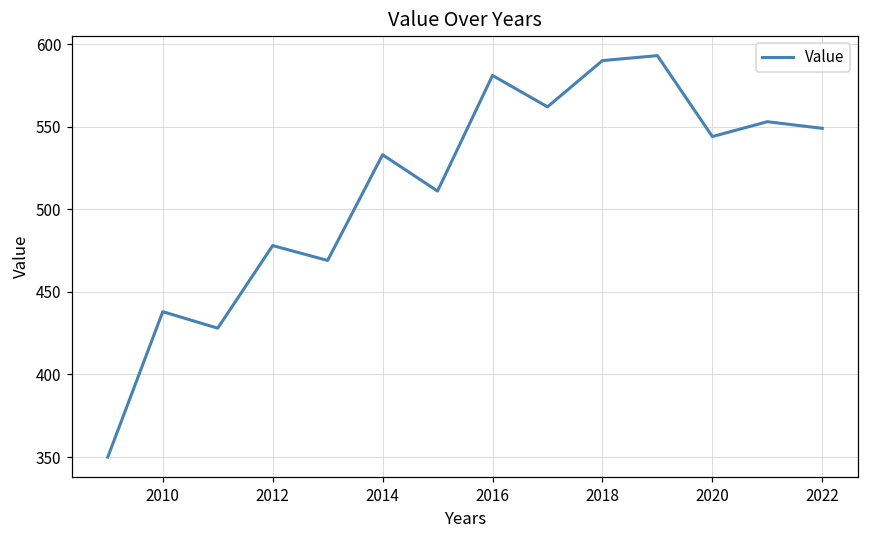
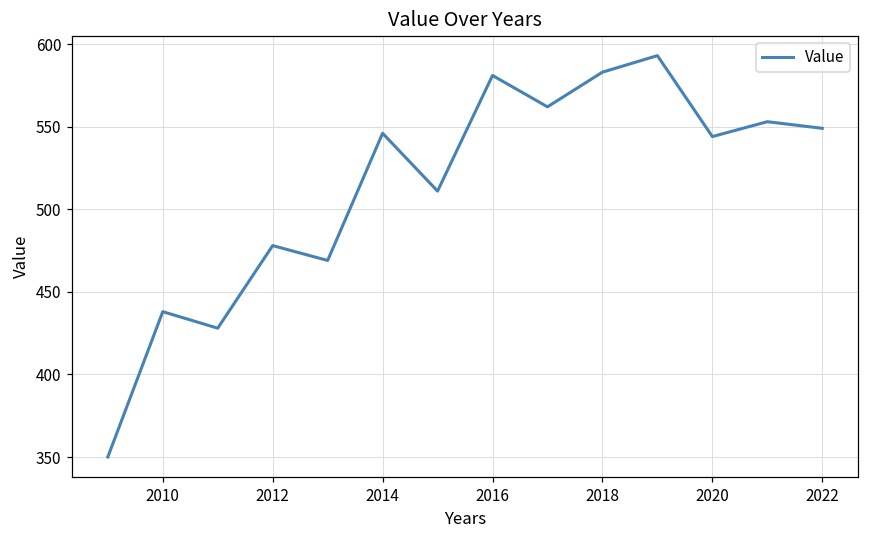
2014: 533 -> 546
2018: 590 -> 583
